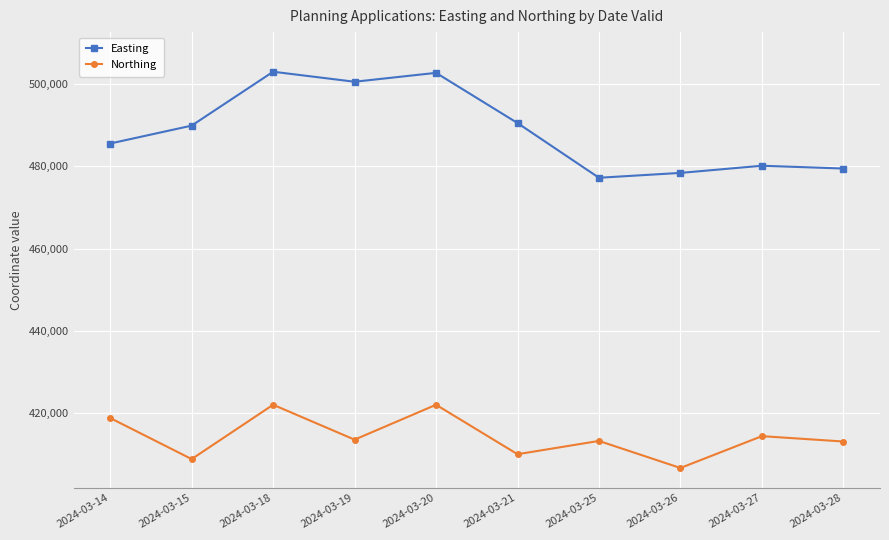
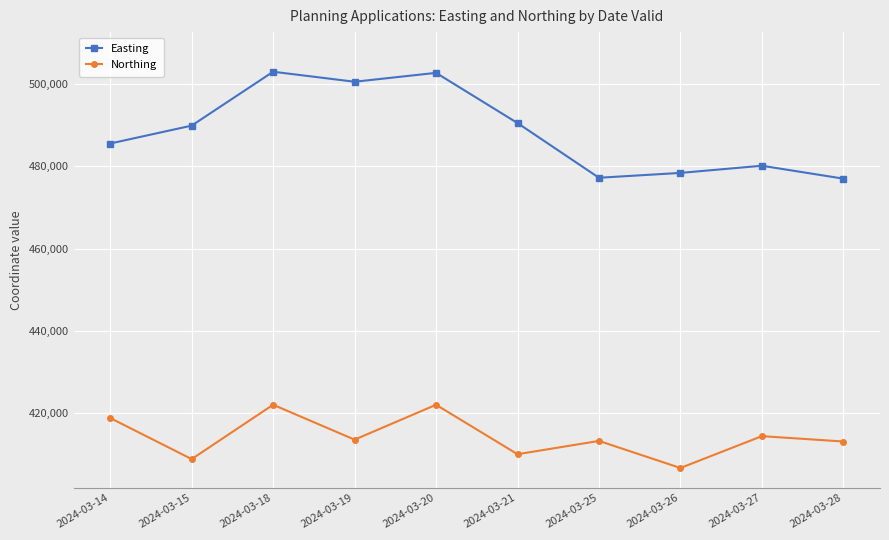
Easting, 2024-03-28: 479,000 -> 477,000
